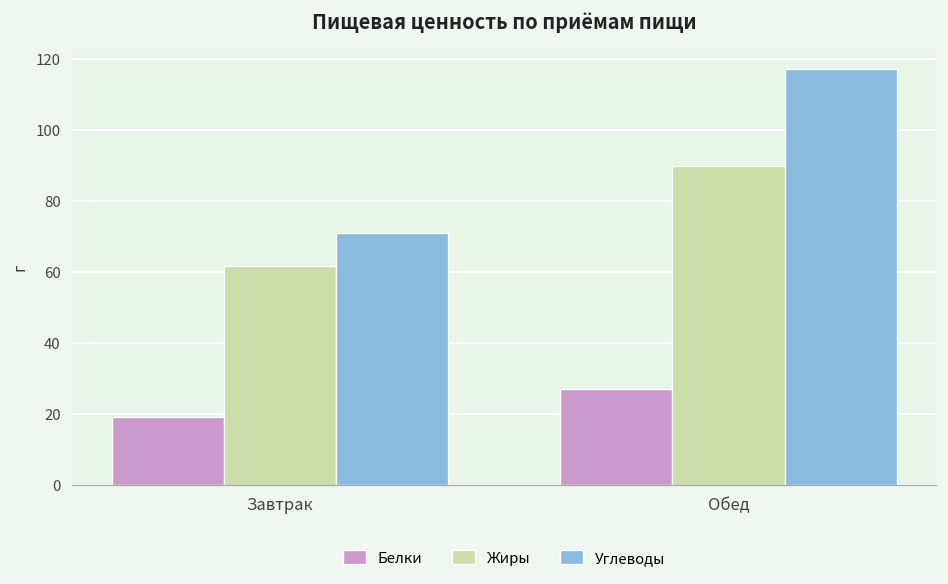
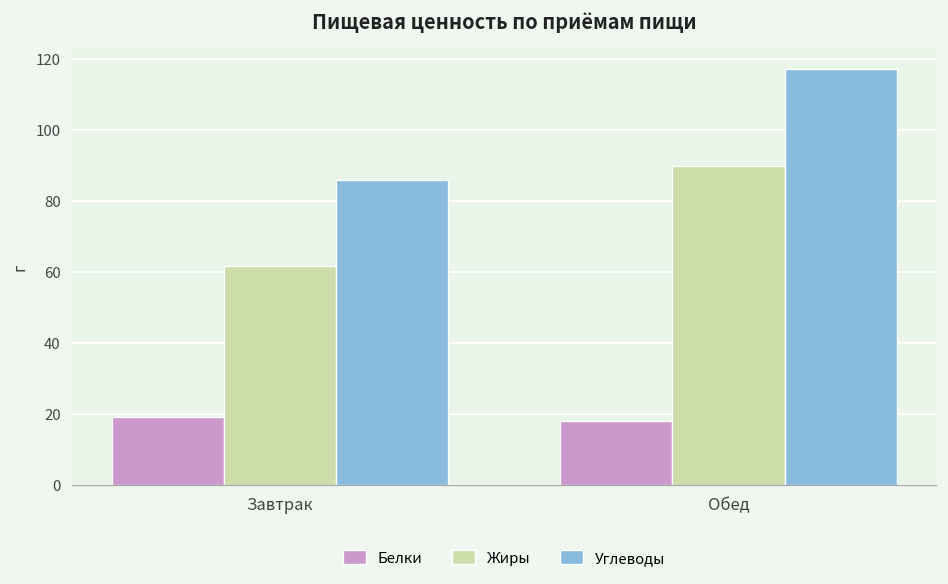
Углеводы, Завтрак: 71 -> 86
Белки, Обед: 27 -> 18
